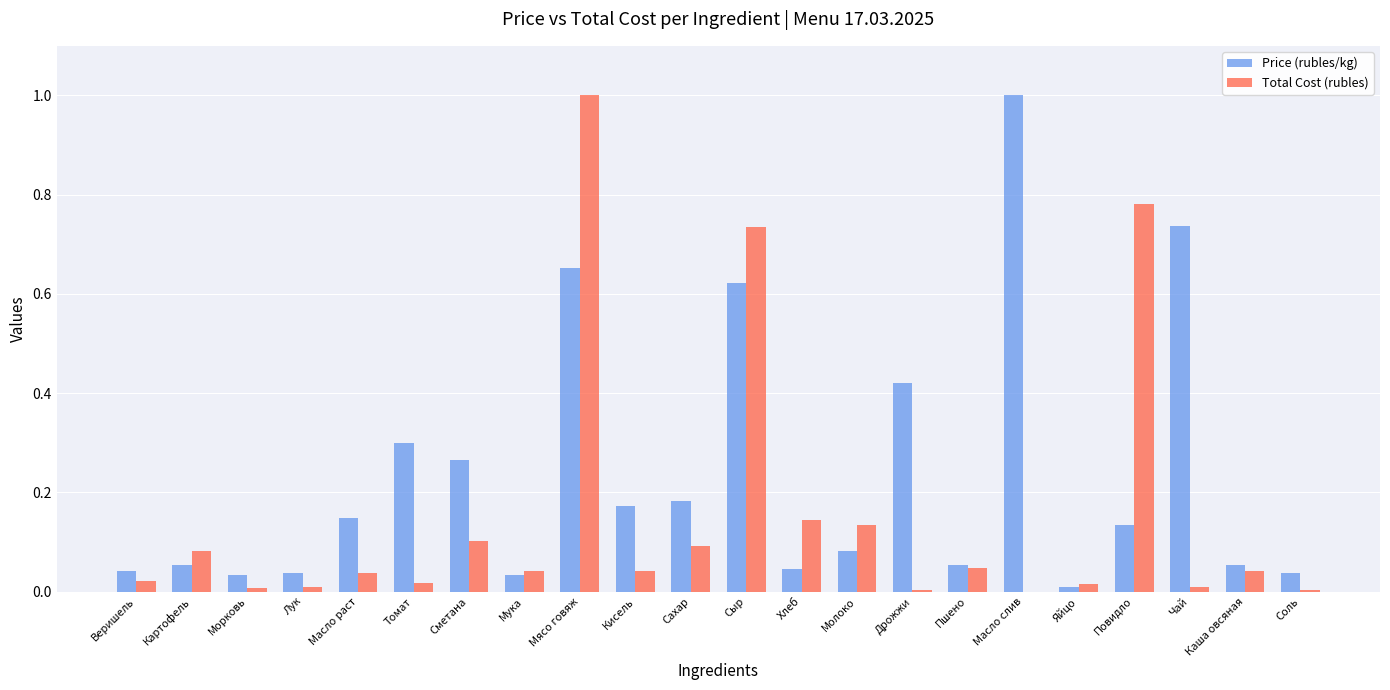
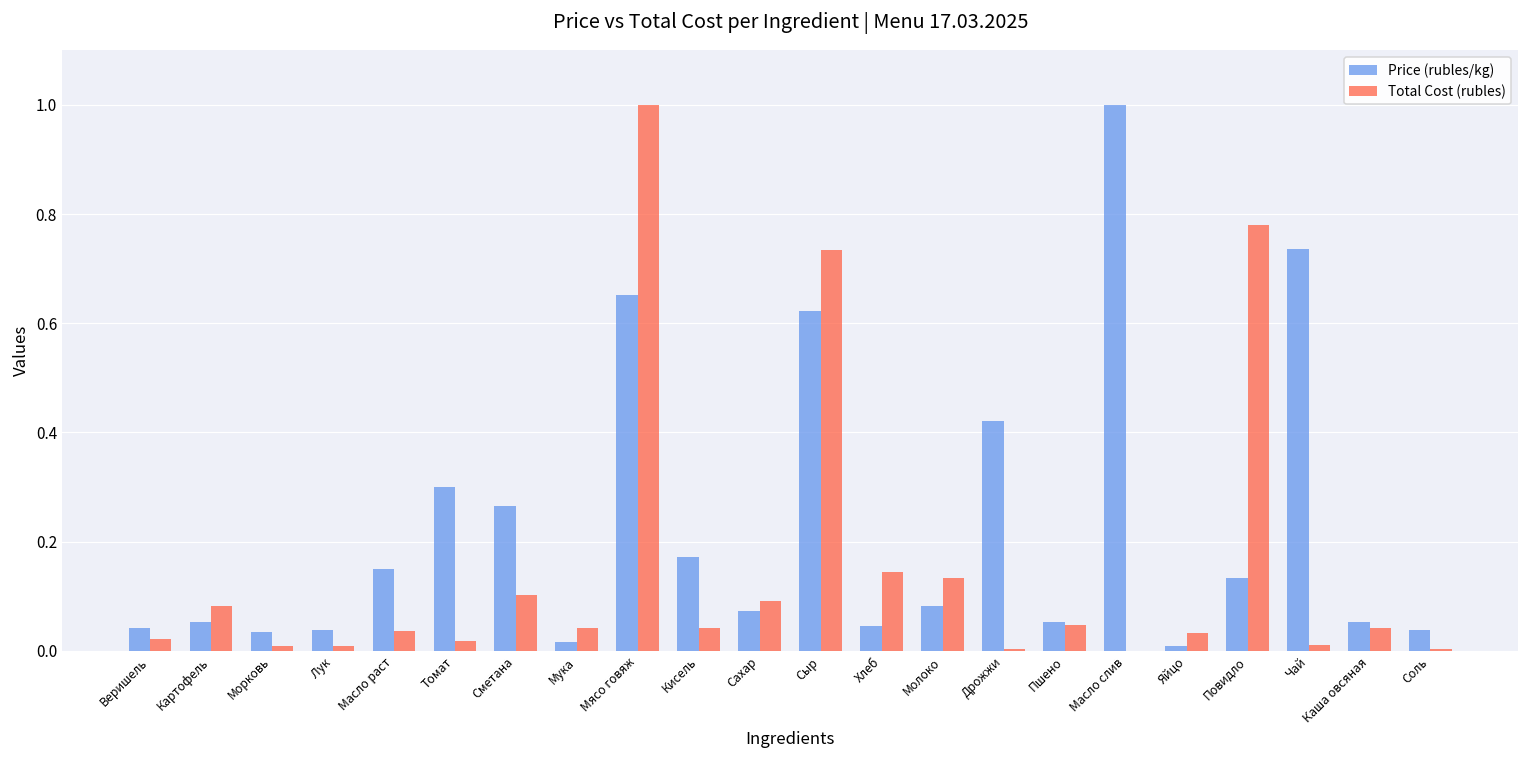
Price (rubles/kg), Мука: 0.03 -> 0.02
Price (rubles/kg), Сахар: 0.18 -> 0.07
Total Cost (rubles), Яйцо: 0.02 -> 0.03
